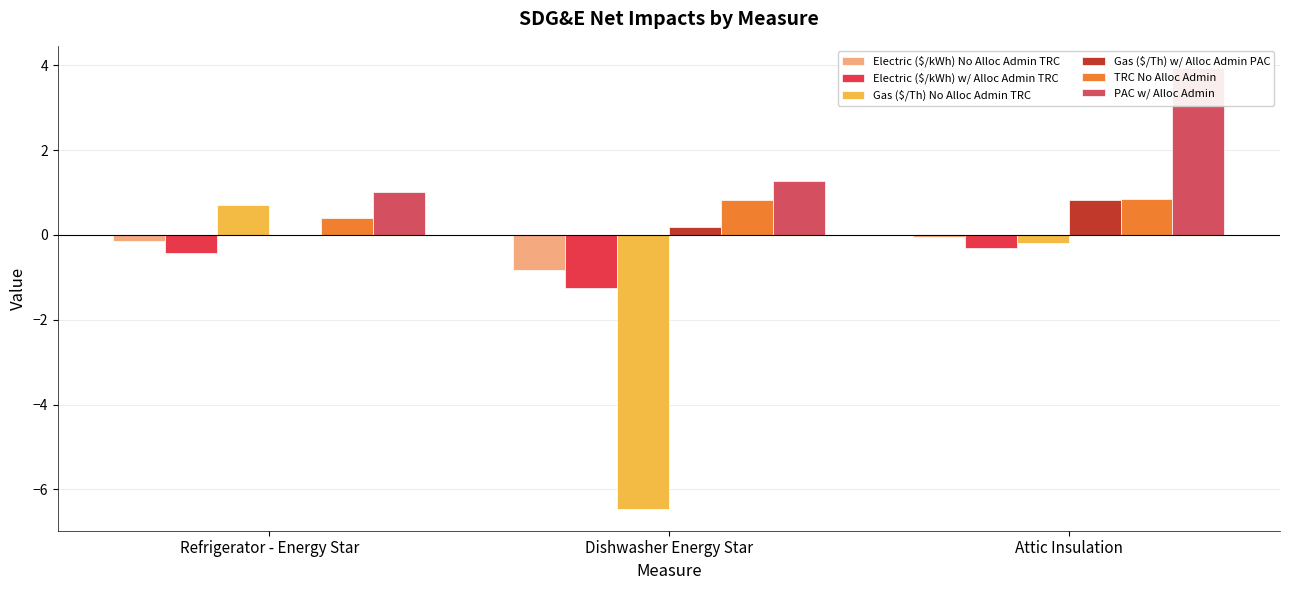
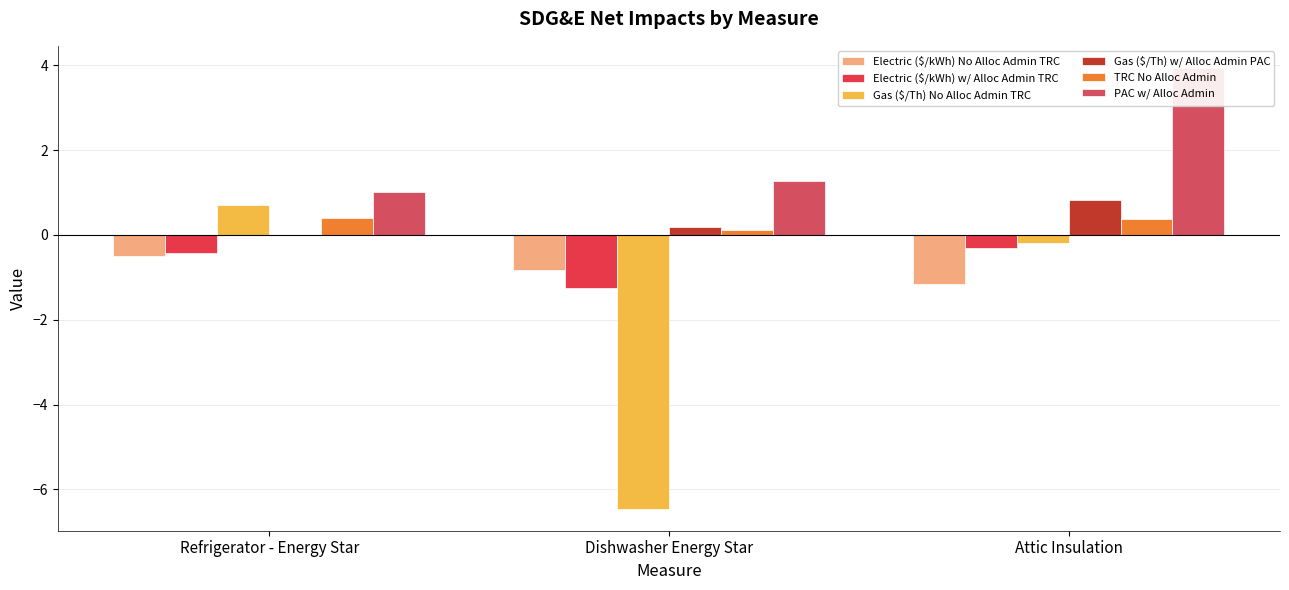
Electric ($/kWh) No Alloc Admin TRC, Refrigerator - Energy Star: -0.1 -> -0.5
TRC No Alloc Admin, Dishwasher Energy Star: 0.8 -> 0.1
Electric ($/kWh) No Alloc Admin TRC, Attic Insulation: 0.0 -> -1.2
TRC No Alloc Admin, Attic Insulation: 0.9 -> 0.4
